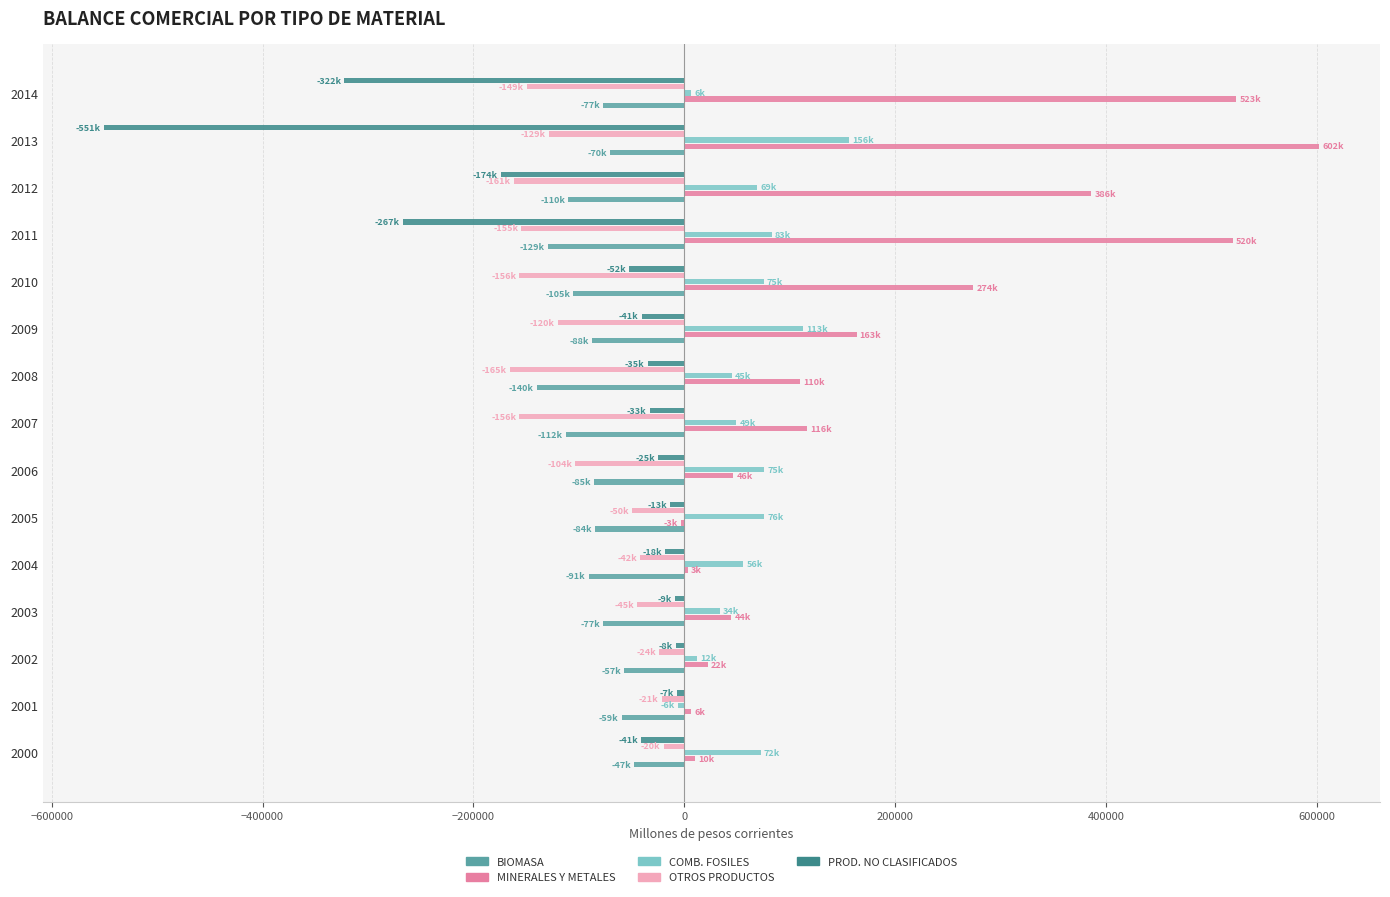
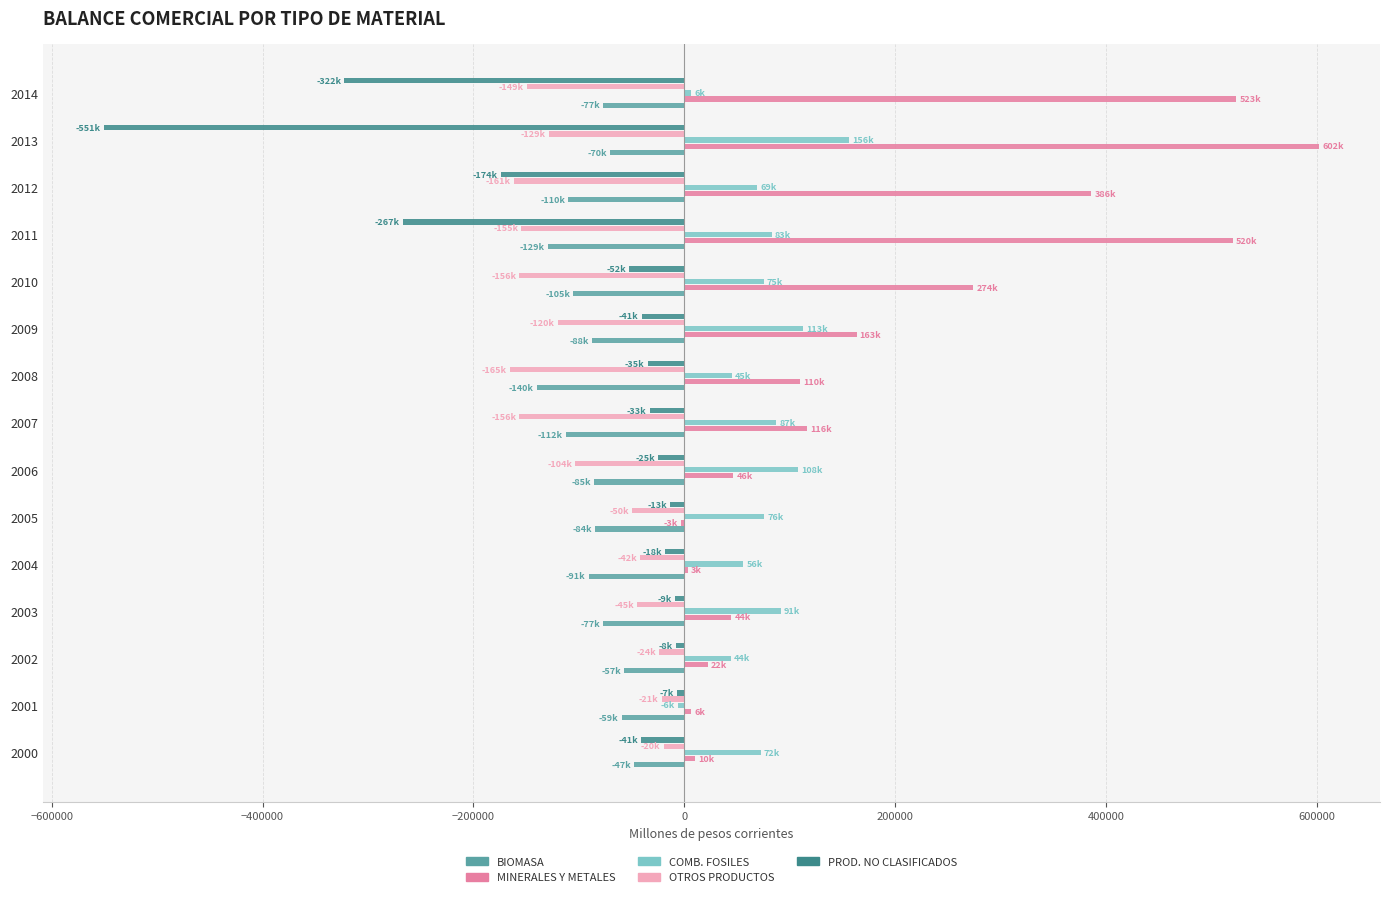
COMB. FOSILES, 2007: 49k -> 87k
COMB. FOSILES, 2006: 75k -> 108k
COMB. FOSILES, 2003: 34k -> 91k
COMB. FOSILES, 2002: 12k -> 44k
